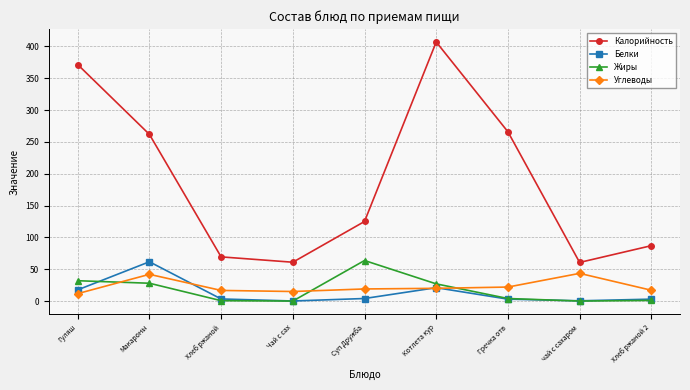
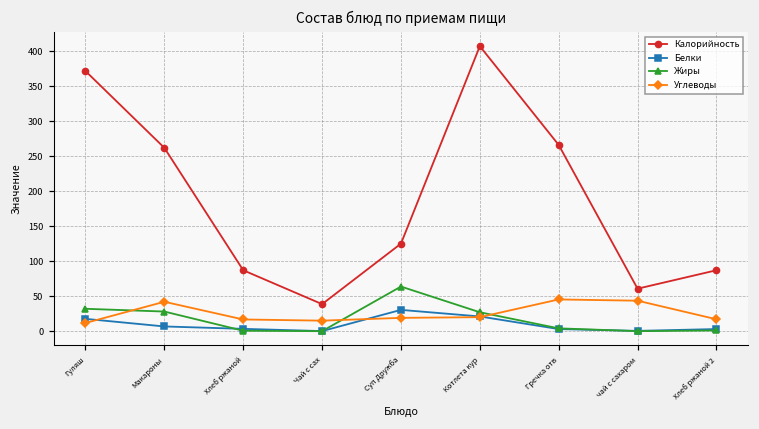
Белки, Макароны: 60 -> 10
Калорийность, Хлеб ржаной: 70 -> 90
Калорийность, Чай с сах: 60 -> 40
Белки, Суп Дружба: 0 -> 30
Углеводы, Гречка отв: 20 -> 50
